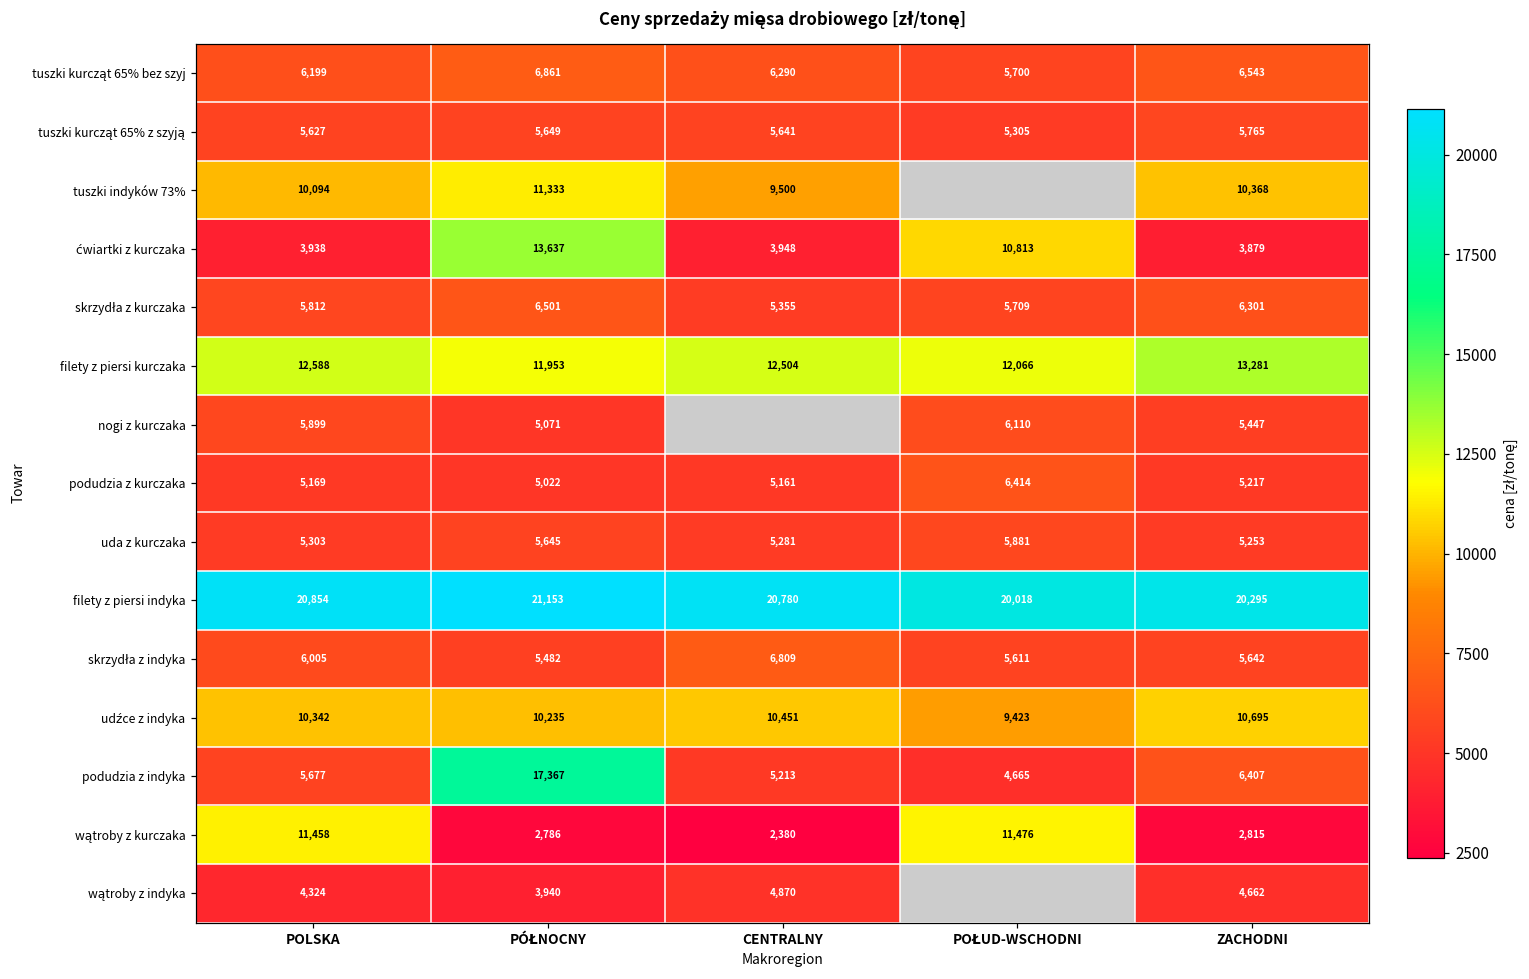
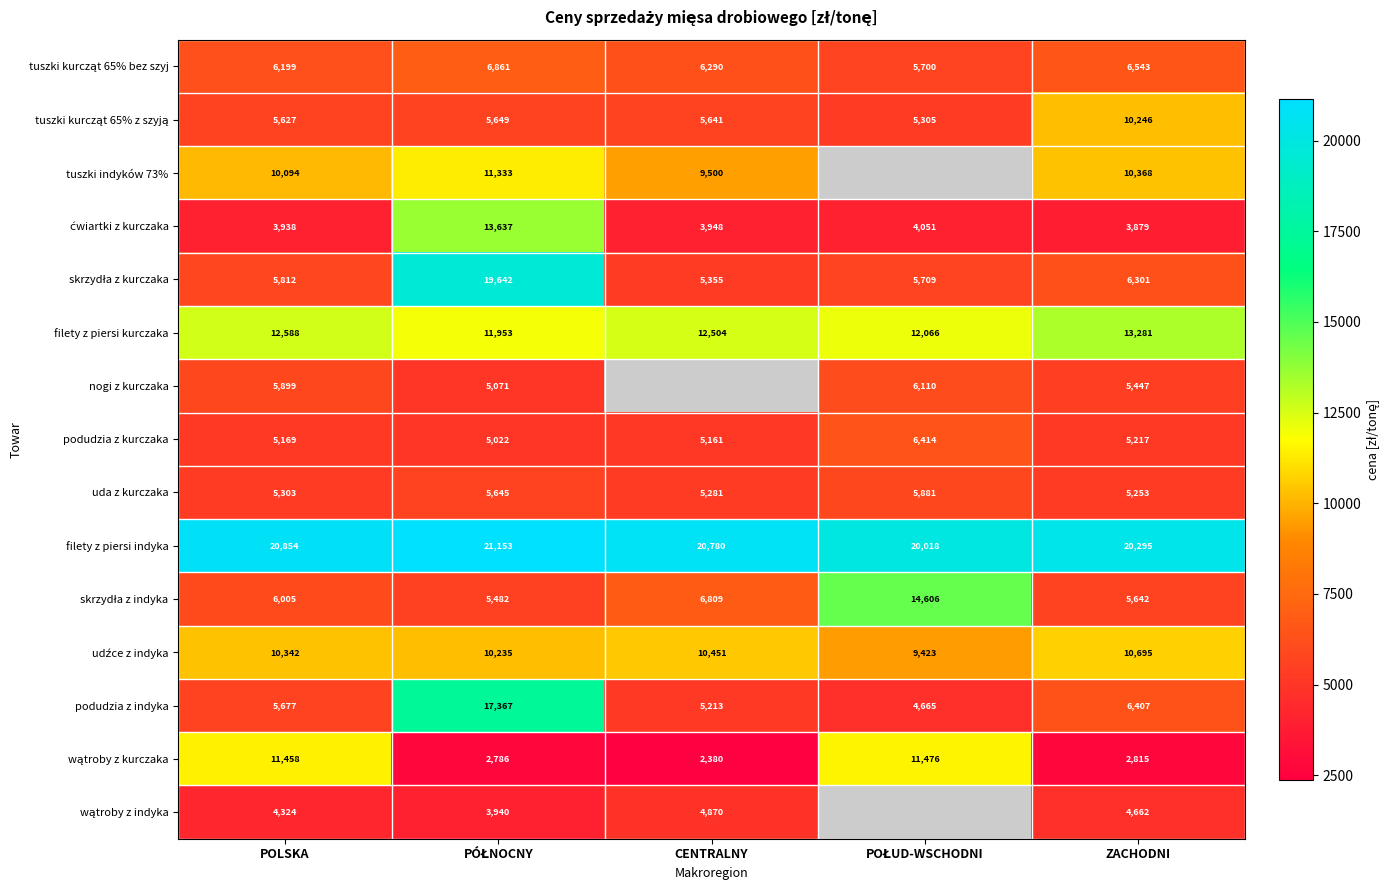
tuszki kurcząt 65% z szyją, ZACHODNI: 5,765 -> 10,246
ćwiartki z kurczaka, POŁUD-WSCHODNI: 10,813 -> 4,051
skrzydła z kurczaka, PÓŁNOCNY: 6,501 -> 19,642
skrzydła z indyka, POŁUD-WSCHODNI: 5,611 -> 14,606
